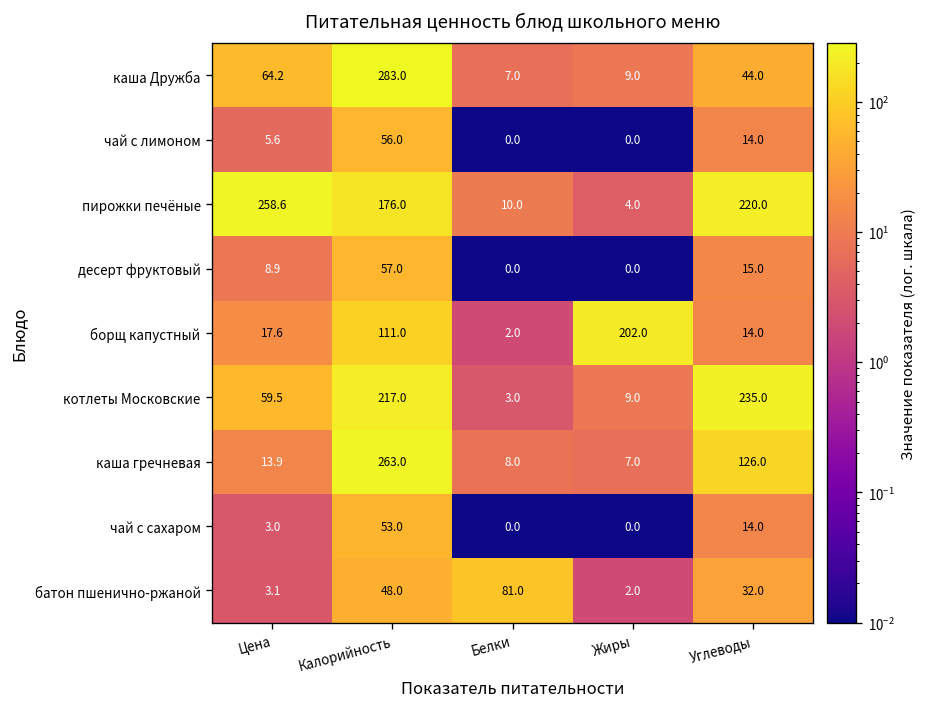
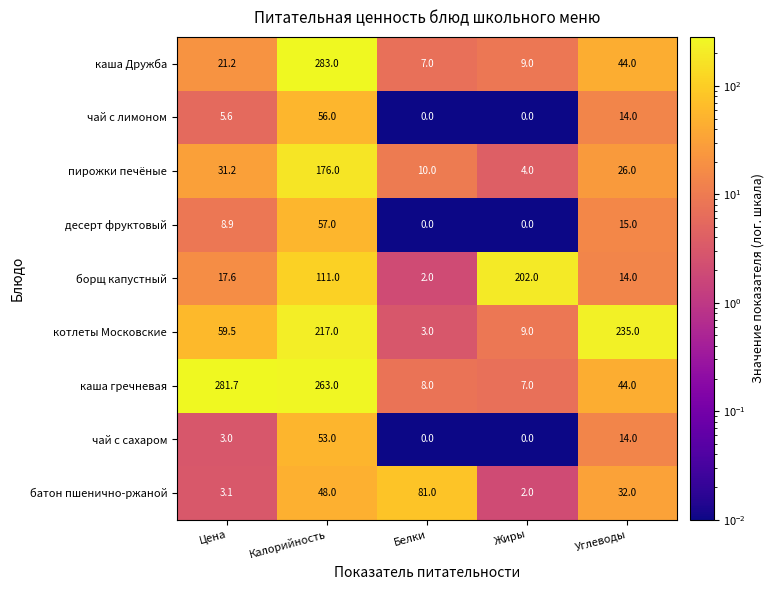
каша Дружба, Цена: 64.2 -> 21.2
пирожки печёные, Цена: 258.6 -> 31.2
пирожки печёные, Углеводы: 220.0 -> 26.0
каша гречневая, Цена: 13.9 -> 281.7
каша гречневая, Углеводы: 126.0 -> 44.0
